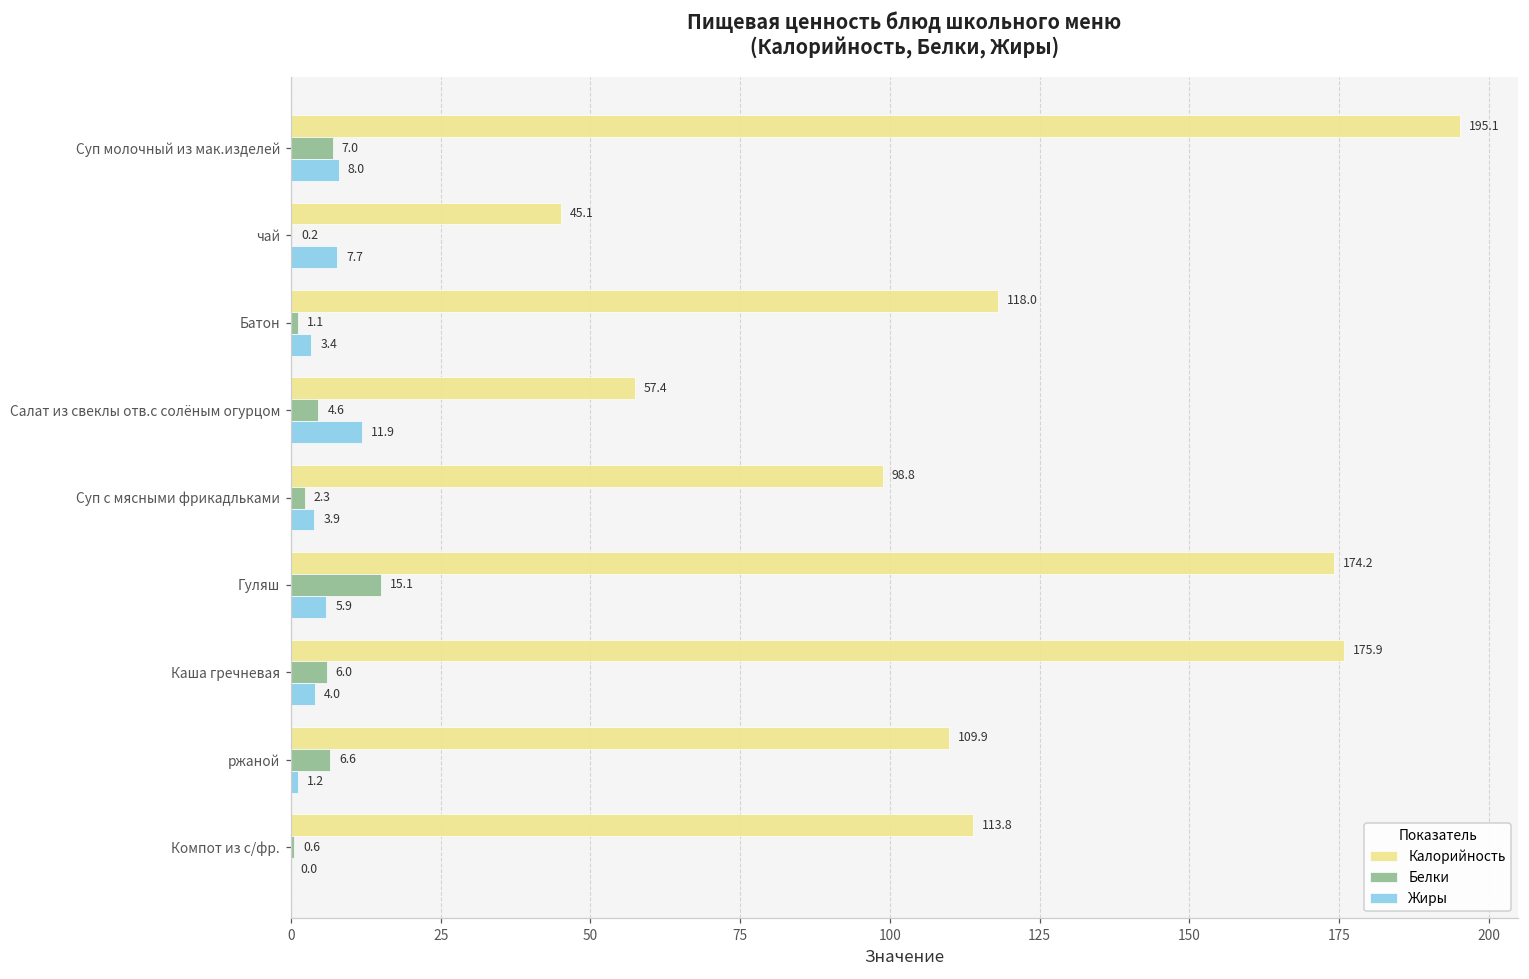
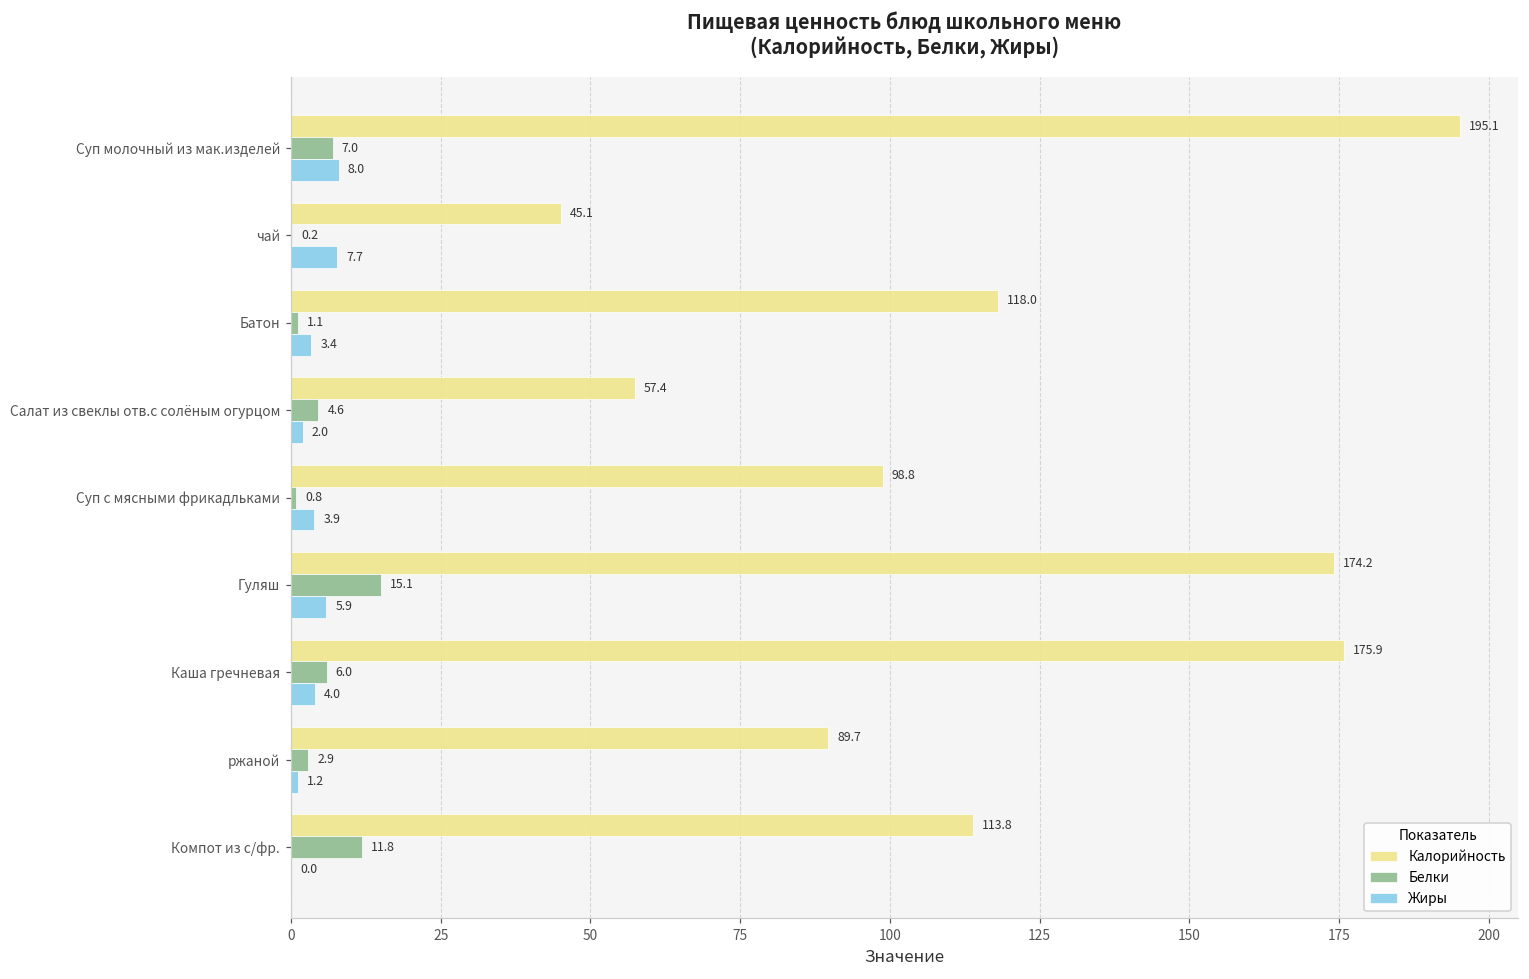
Жиры, Салат из свеклы отв.с солёным огурцом: 11.9 -> 2.0
Белки, Суп с мясными фрикадльками: 2.3 -> 0.8
Калорийность, ржаной: 109.9 -> 89.7
Белки, ржаной: 6.6 -> 2.9
Белки, Компот из с/фр.: 0.6 -> 11.8
